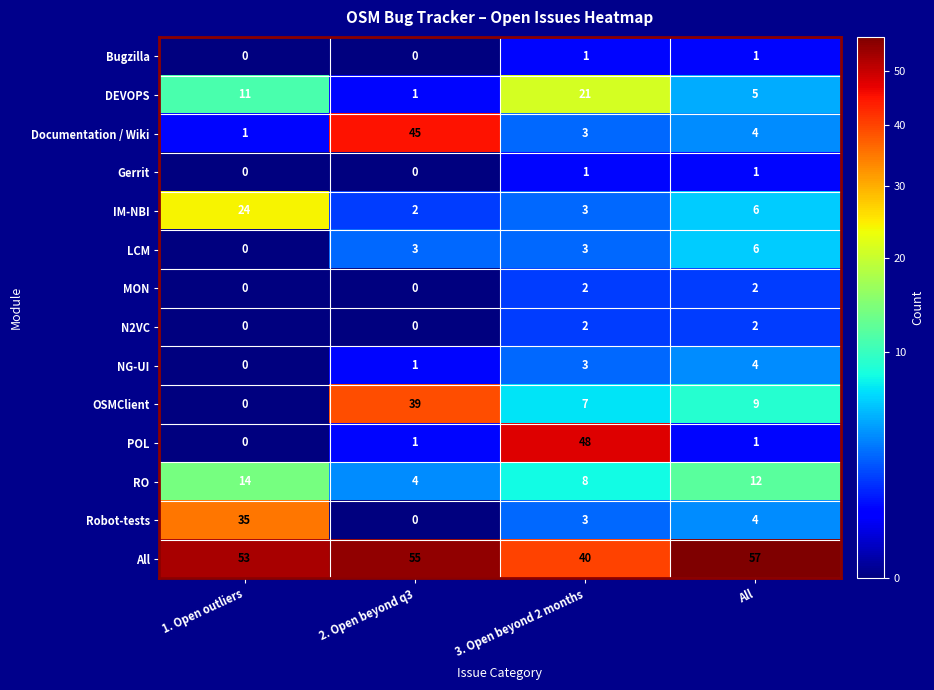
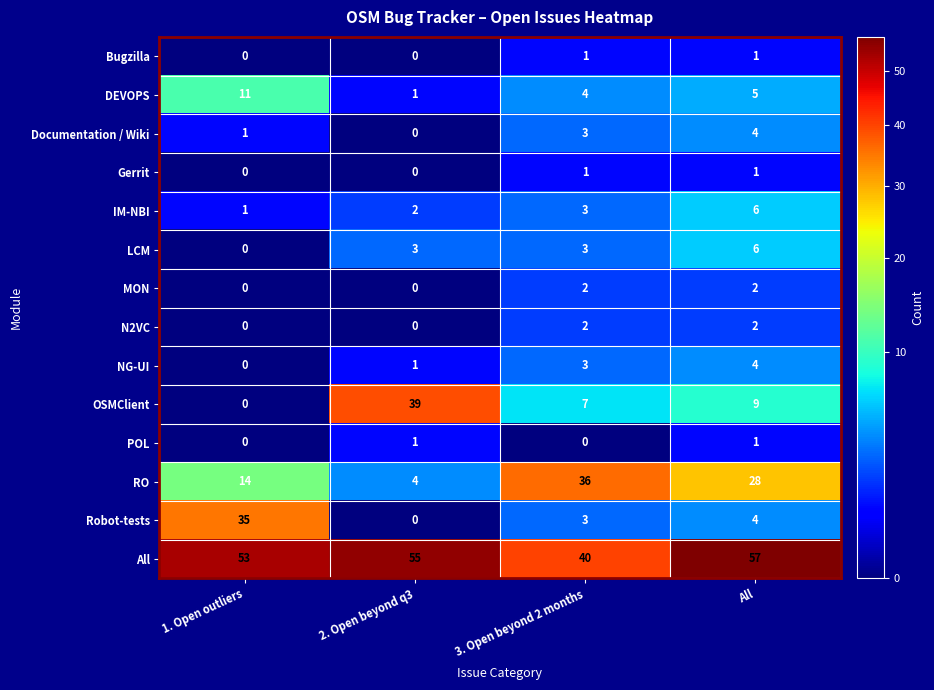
DEVOPS, 3. Open beyond 2 months: 21 -> 4
Documentation / Wiki, 2. Open beyond q3: 45 -> 0
IM-NBI, 1. Open outliers: 24 -> 1
POL, 3. Open beyond 2 months: 48 -> 0
RO, 3. Open beyond 2 months: 8 -> 36
RO, All: 12 -> 28
